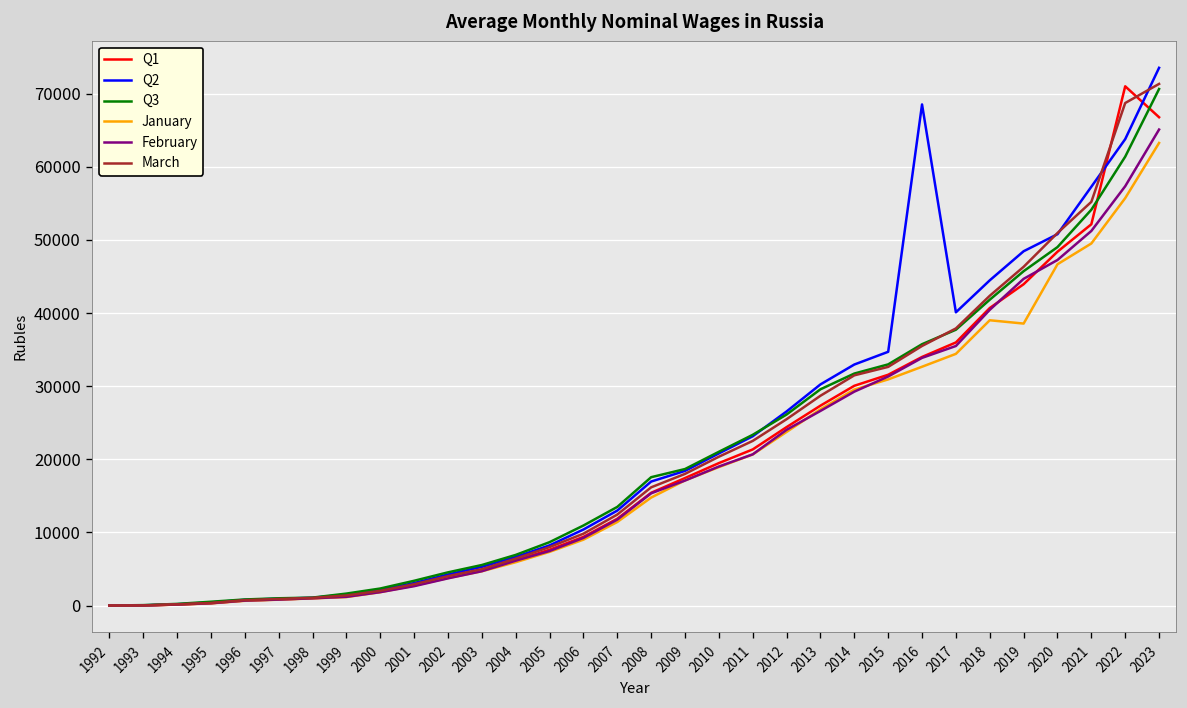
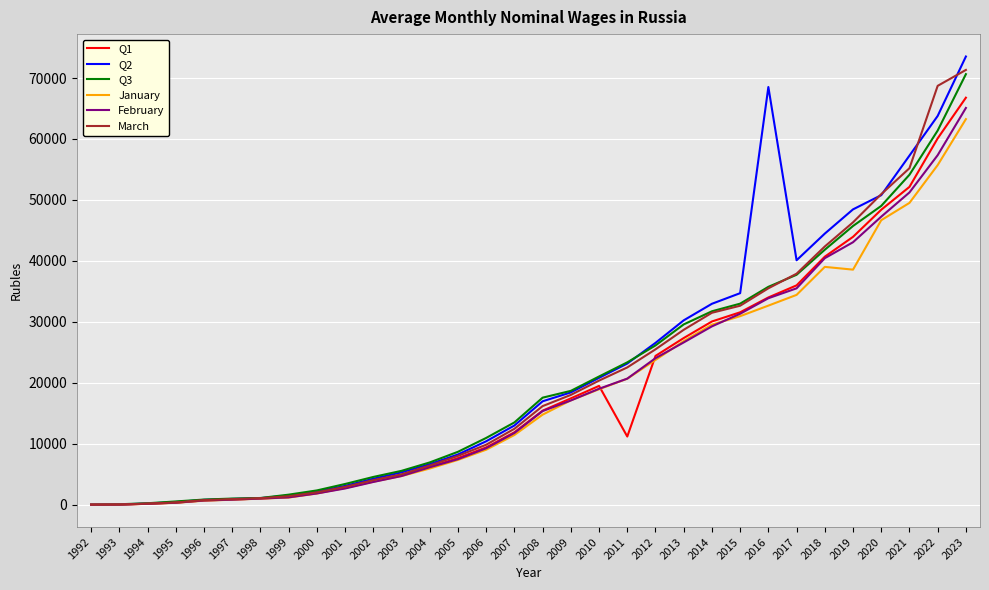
Q1, 2011: 21000 -> 11000
February, 2019: 45000 -> 43000
Q1, 2022: 71000 -> 60000
